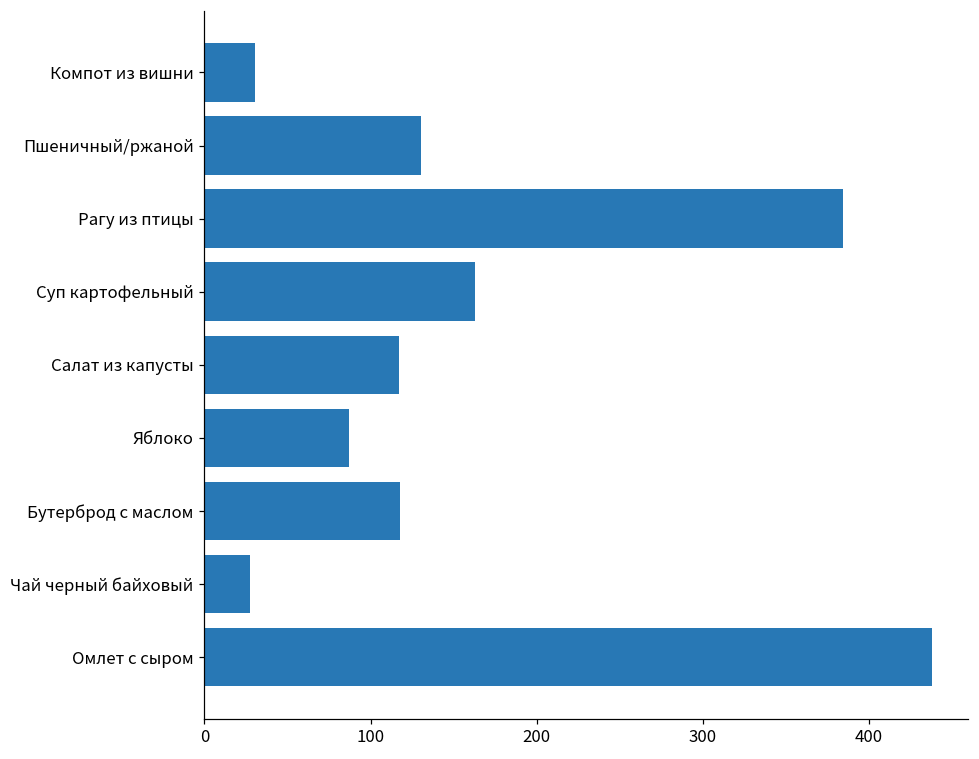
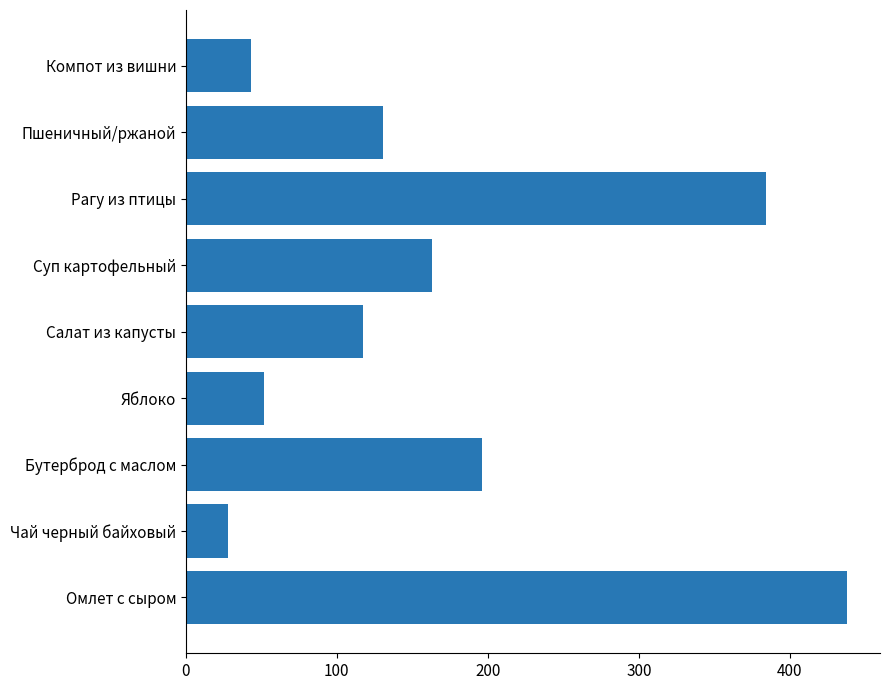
Компот из вишни: 31 -> 43
Яблоко: 87 -> 52
Бутерброд с маслом: 118 -> 196
